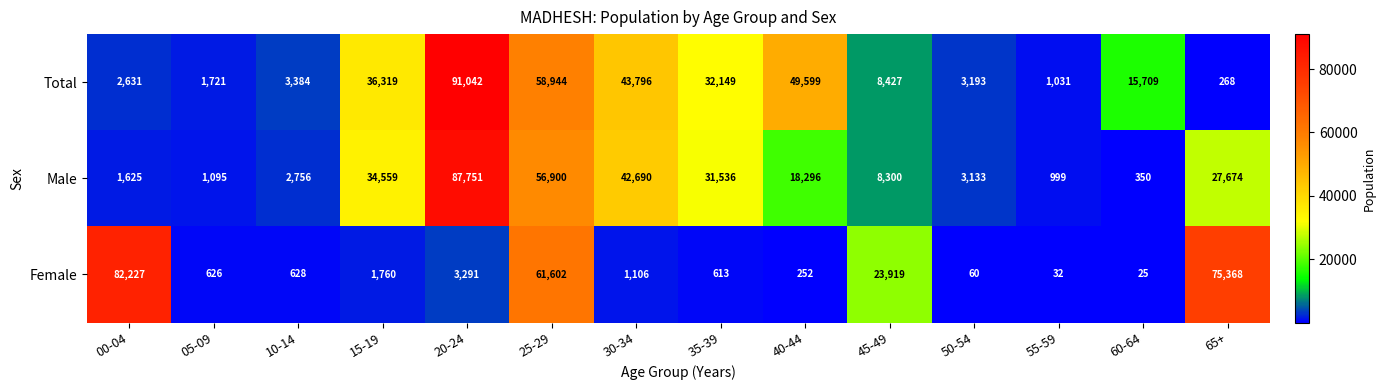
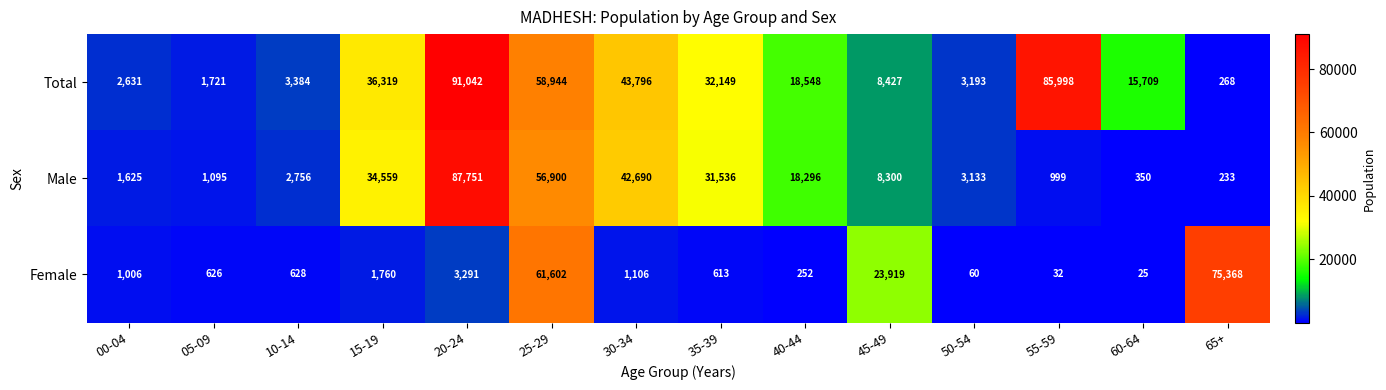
Total, 40-44: 49,599 -> 18,548
Total, 55-59: 1,031 -> 85,998
Male, 65+: 27,674 -> 233
Female, 00-04: 82,227 -> 1,006
